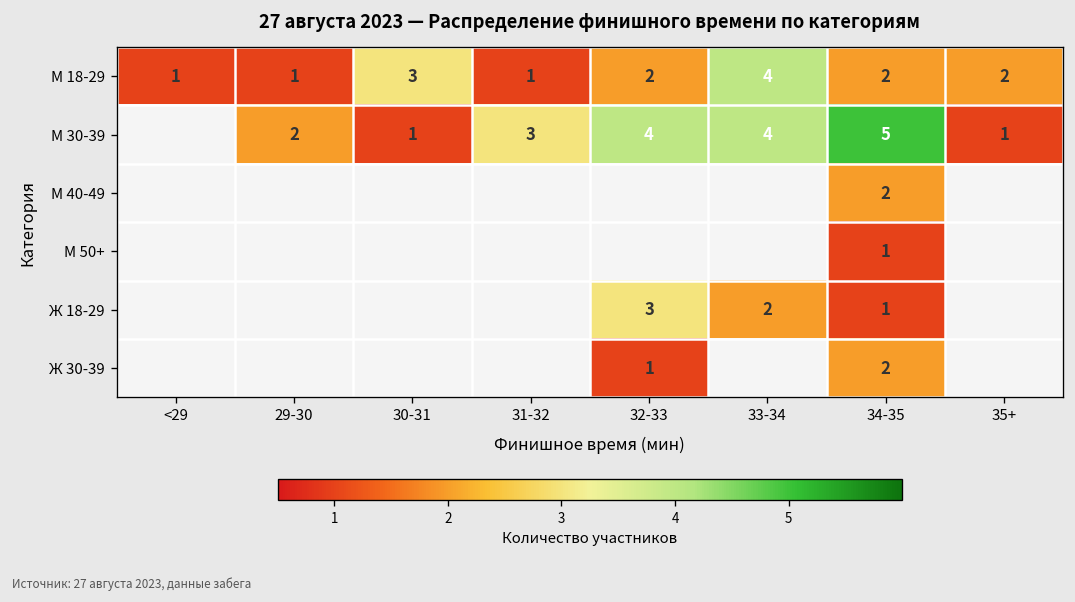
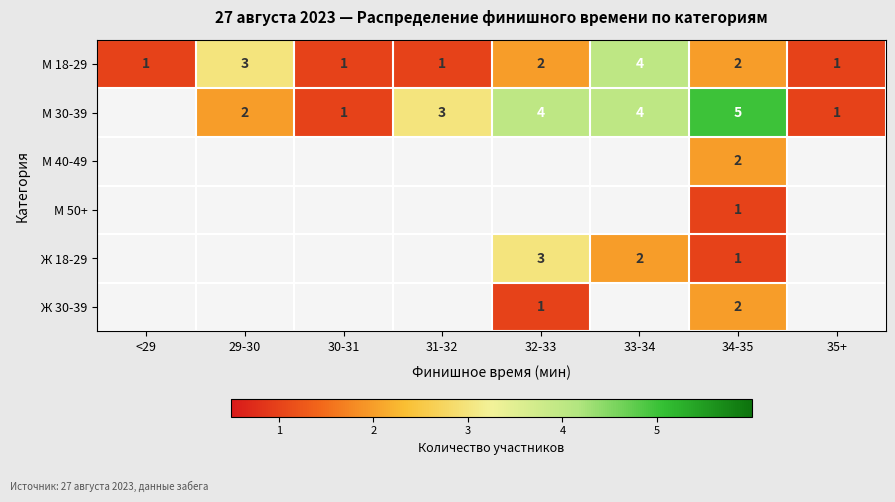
М 18-29, 29-30: 1 -> 3
М 18-29, 30-31: 3 -> 1
М 18-29, 35+: 2 -> 1
